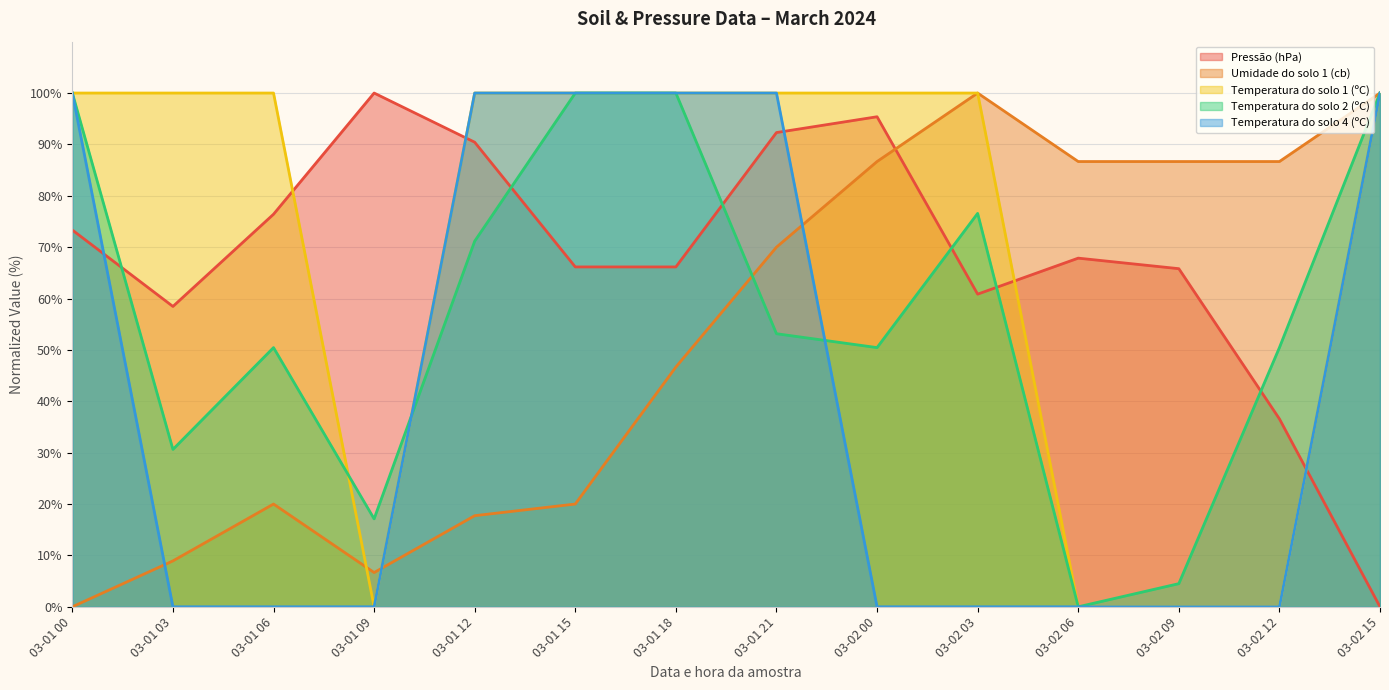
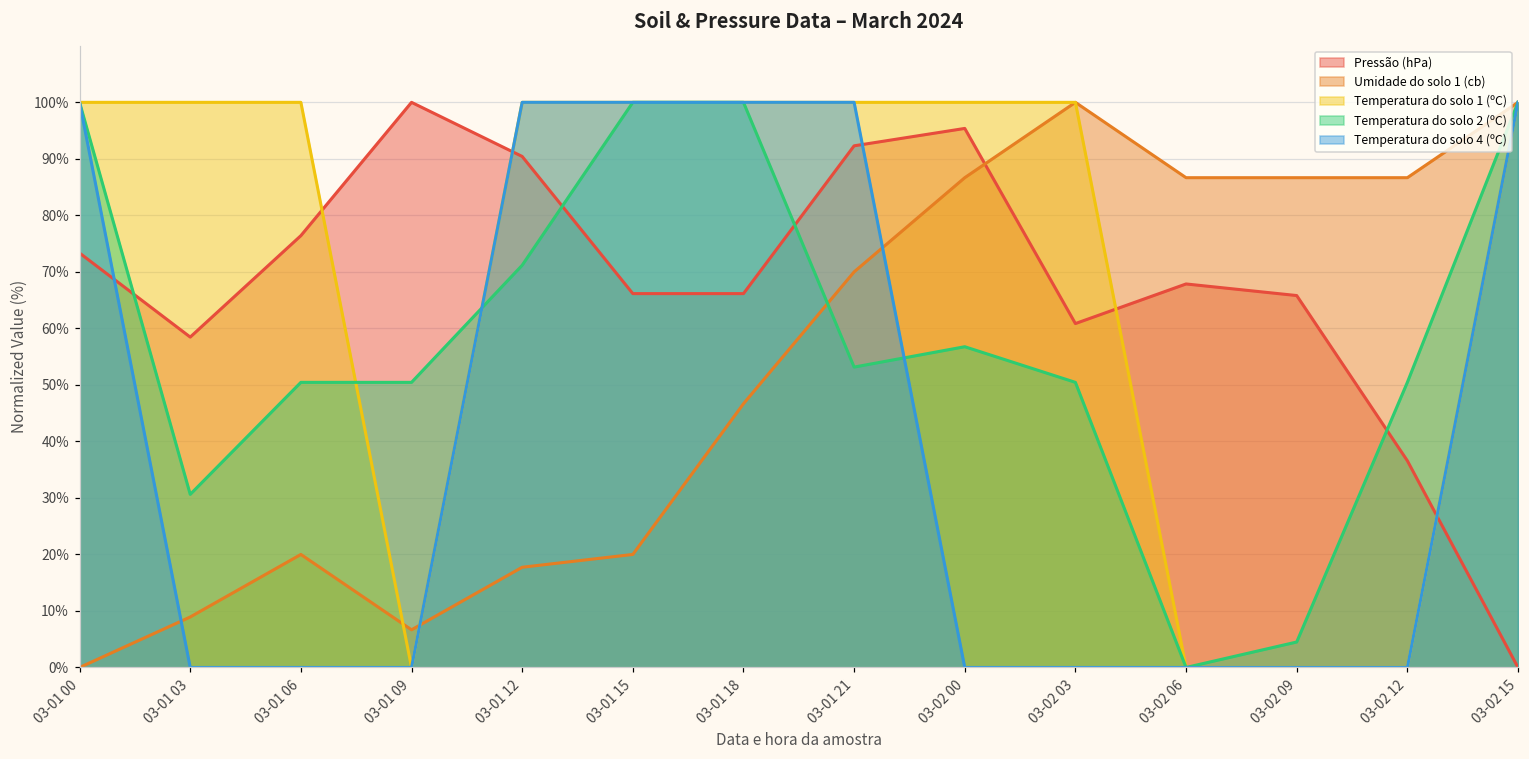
Temperatura do solo 2 (ºC), 03-01 09: 17% -> 50%
Temperatura do solo 2 (ºC), 03-02 00: 50% -> 57%
Temperatura do solo 2 (ºC), 03-02 03: 77% -> 50%
